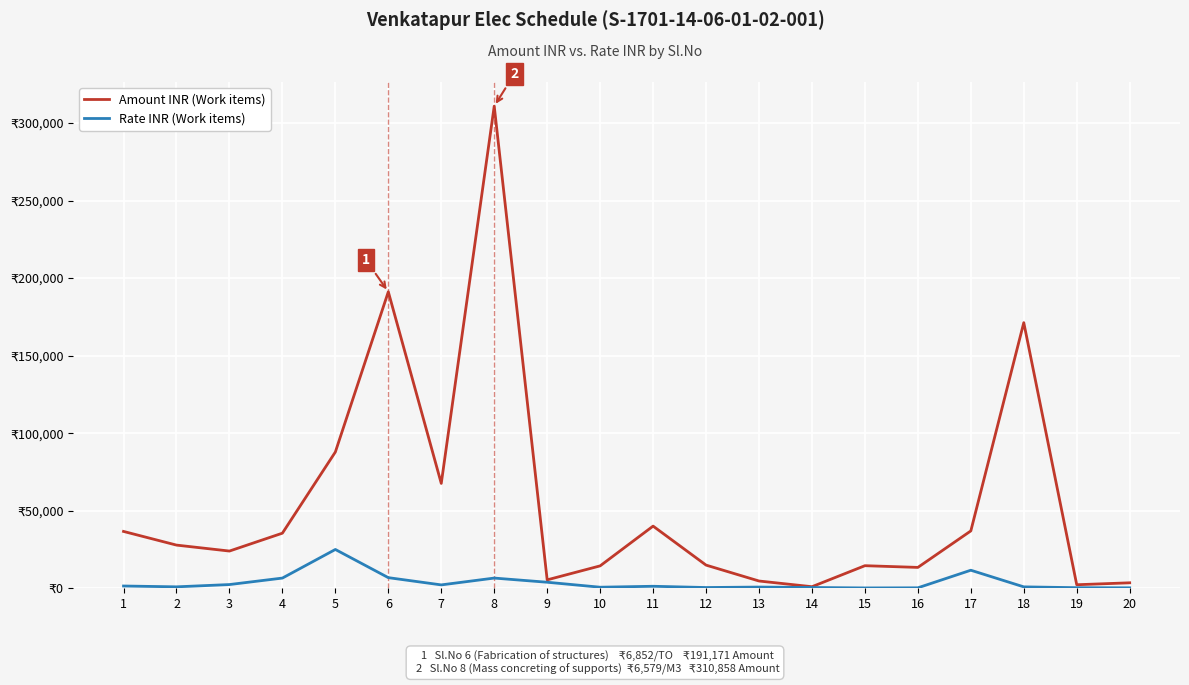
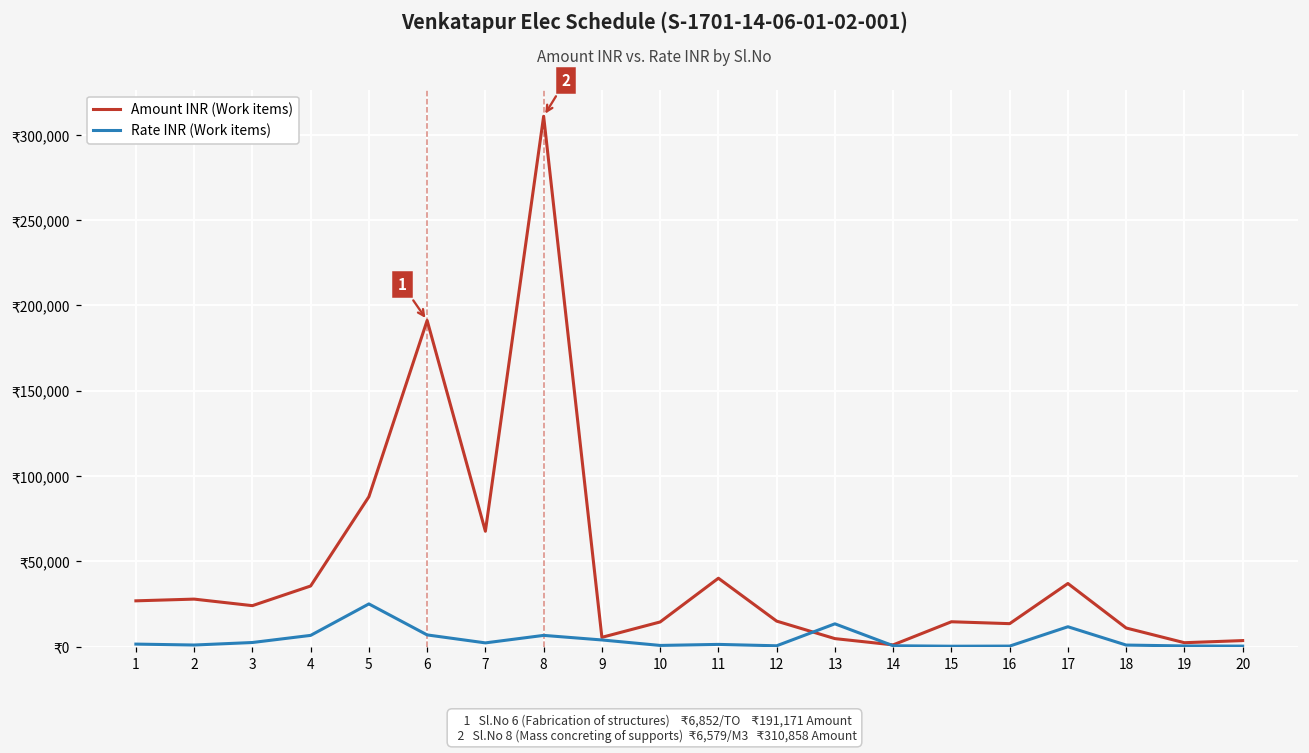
Amount INR (Work items), 1: ₹37,000 -> ₹27,000
Rate INR (Work items), 13: ₹1,000 -> ₹13,000
Amount INR (Work items), 18: ₹171,000 -> ₹11,000
